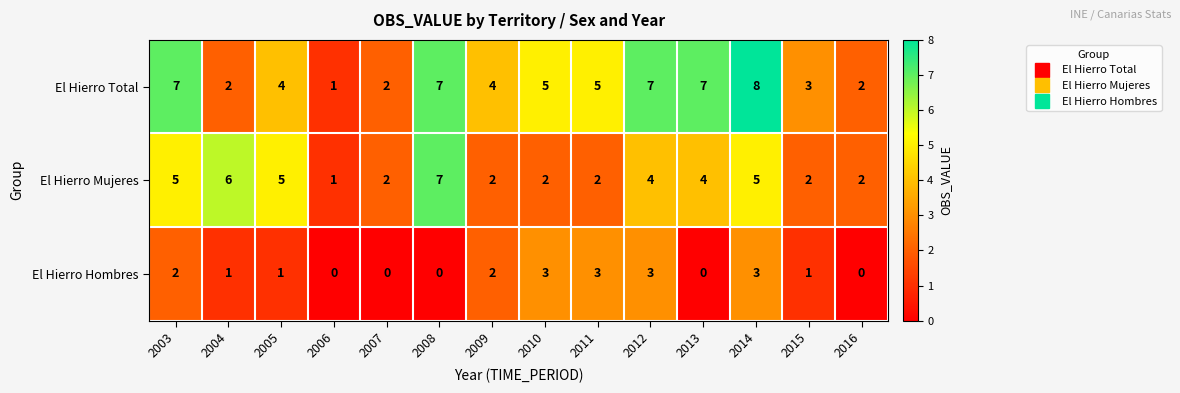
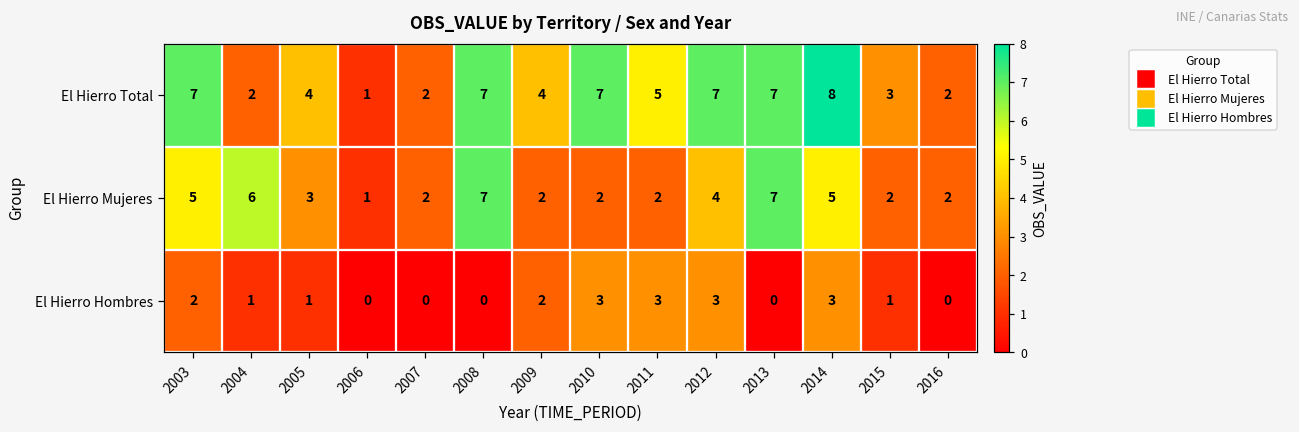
El Hierro Total, 2010: 5 -> 7
El Hierro Mujeres, 2005: 5 -> 3
El Hierro Mujeres, 2013: 4 -> 7
